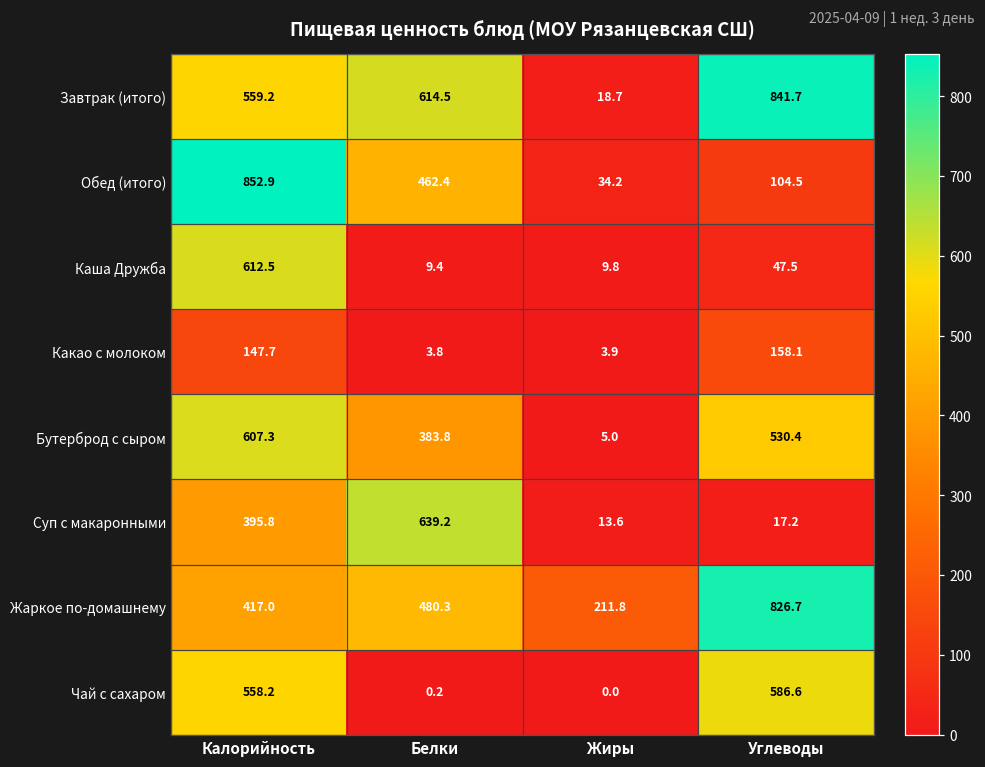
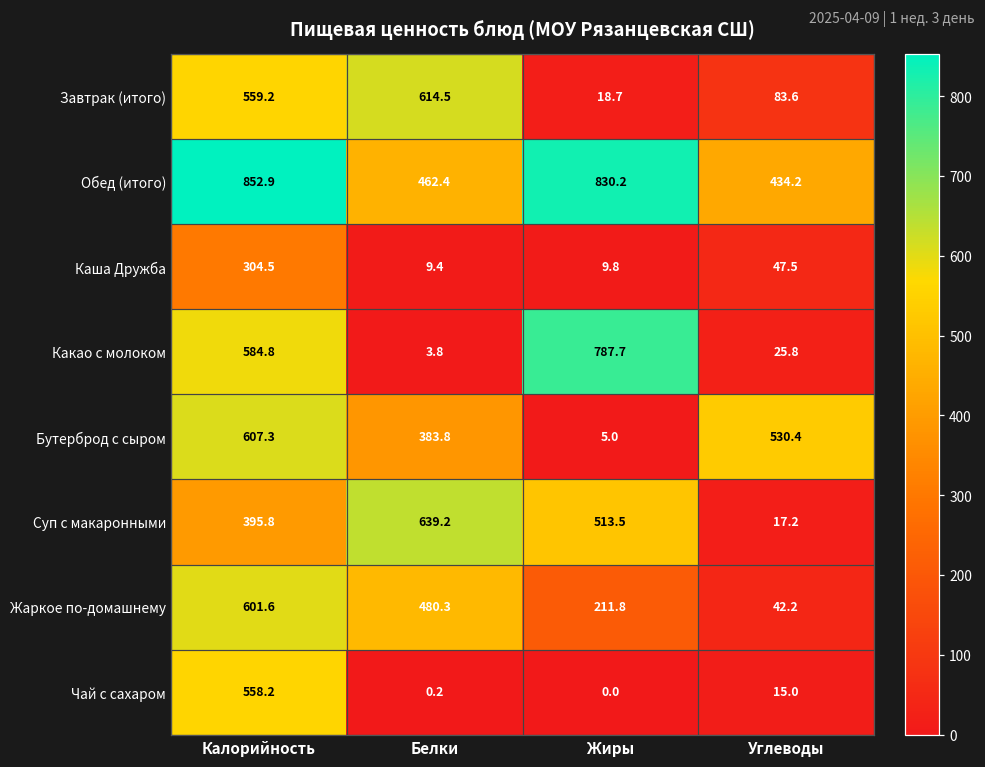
Завтрак (итого), Углеводы: 841.7 -> 83.6
Обед (итого), Жиры: 34.2 -> 830.2
Обед (итого), Углеводы: 104.5 -> 434.2
Каша Дружба, Калорийность: 612.5 -> 304.5
Какао с молоком, Калорийность: 147.7 -> 584.8
Какао с молоком, Жиры: 3.9 -> 787.7
Какао с молоком, Углеводы: 158.1 -> 25.8
Суп с макаронными, Жиры: 13.6 -> 513.5
Жаркое по-домашнему, Калорийность: 417.0 -> 601.6
Жаркое по-домашнему, Углеводы: 826.7 -> 42.2
Чай с сахаром, Углеводы: 586.6 -> 15.0
